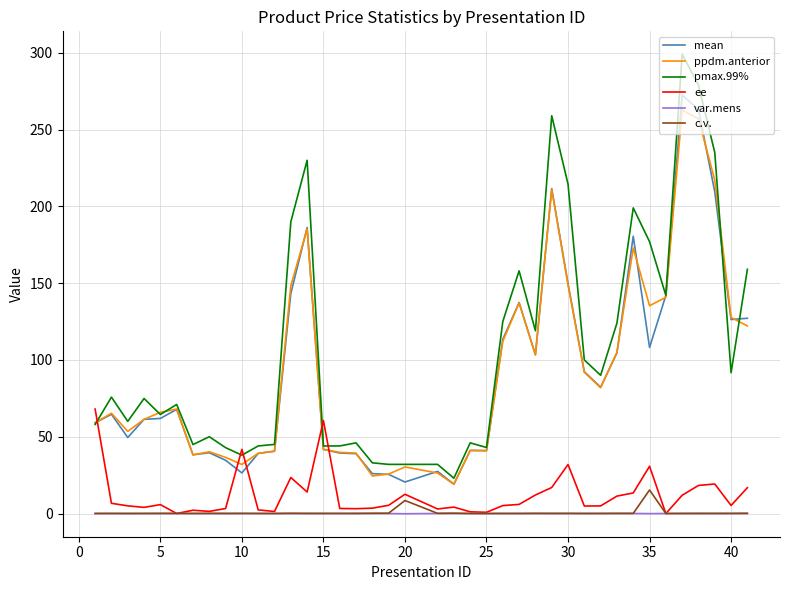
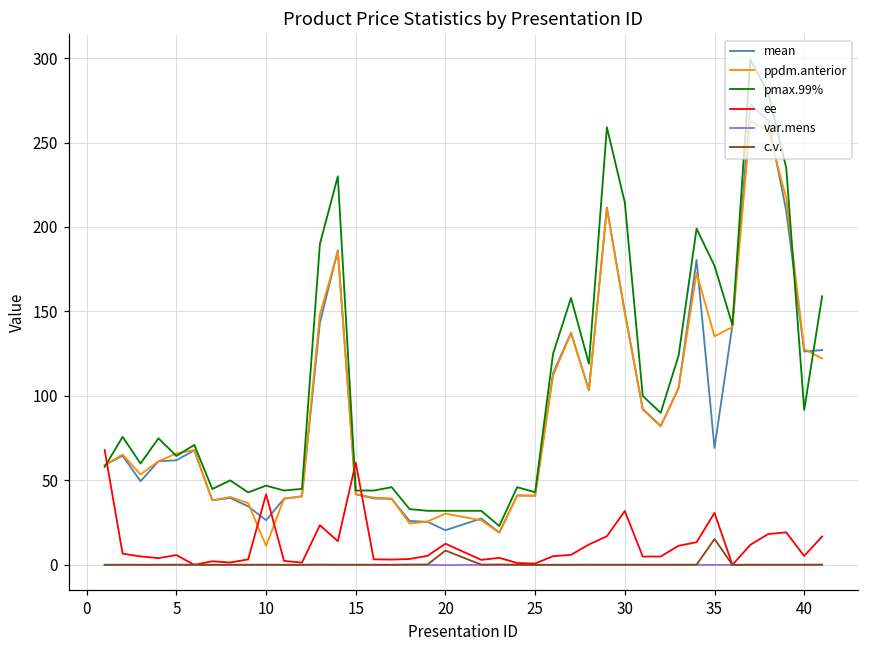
ppdm.anterior, 10: 32 -> 11
pmax.99%, 10: 38 -> 47
mean, 35: 108 -> 69
